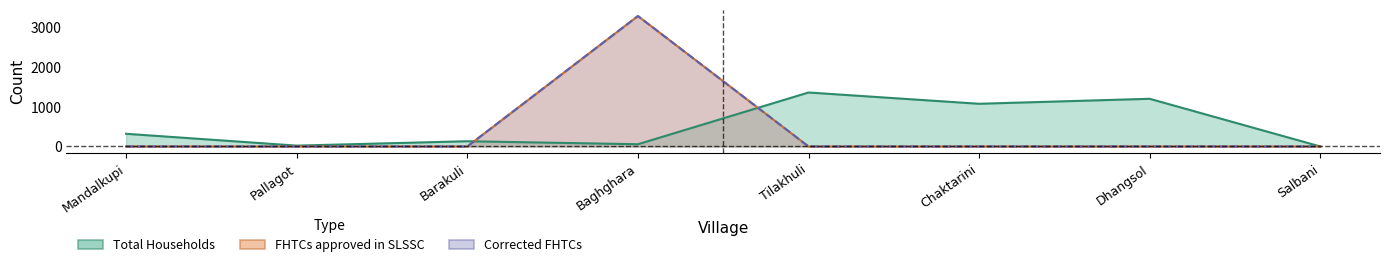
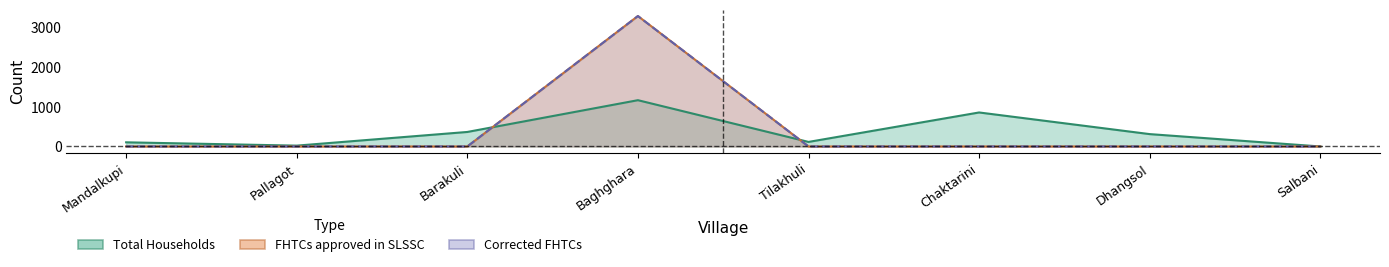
Total Households, Mandalkupi: 300 -> 100
Total Households, Barakuli: 100 -> 400
Total Households, Baghghara: 100 -> 1200
Total Households, Tilakhuli: 1400 -> 100
Total Households, Chaktarini: 1100 -> 900
Total Households, Dhangsol: 1200 -> 300
